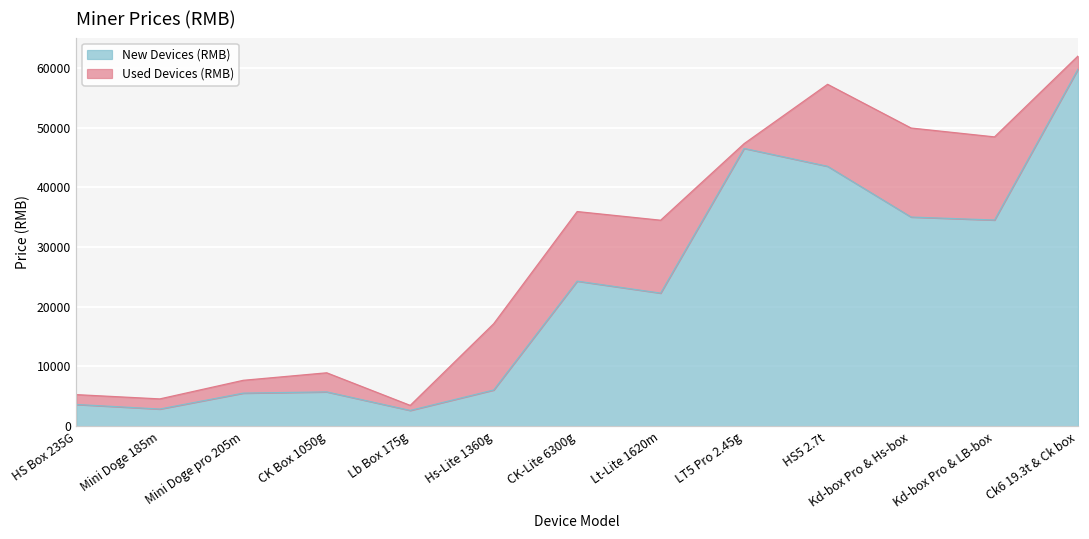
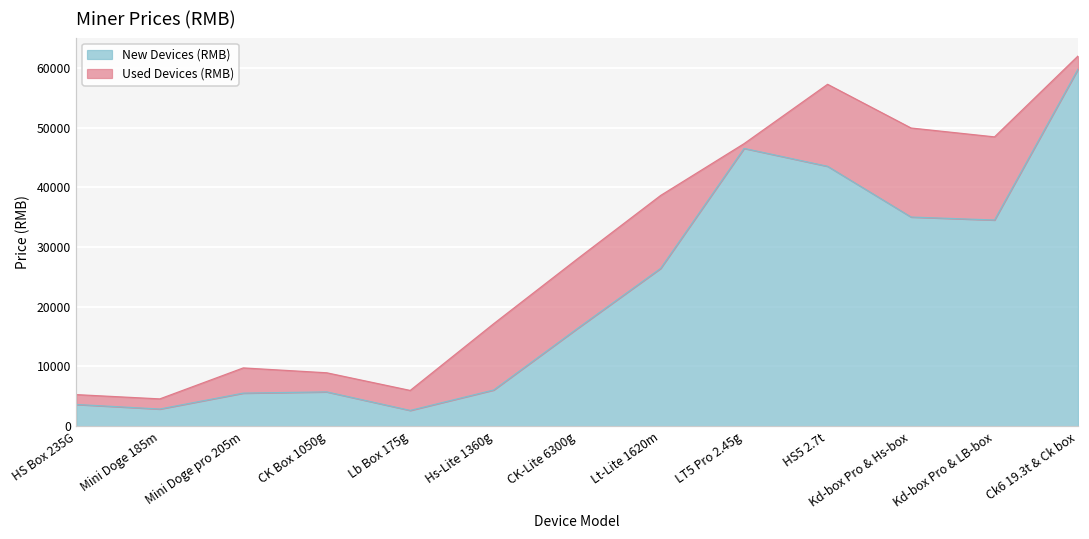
Used Devices (RMB), Mini Doge pro 205m: 2000 -> 4000
Used Devices (RMB), Lb Box 175g: 1000 -> 3000
New Devices (RMB), CK-Lite 6300g: 24000 -> 16000
New Devices (RMB), Lt-Lite 1620m: 22000 -> 26000
